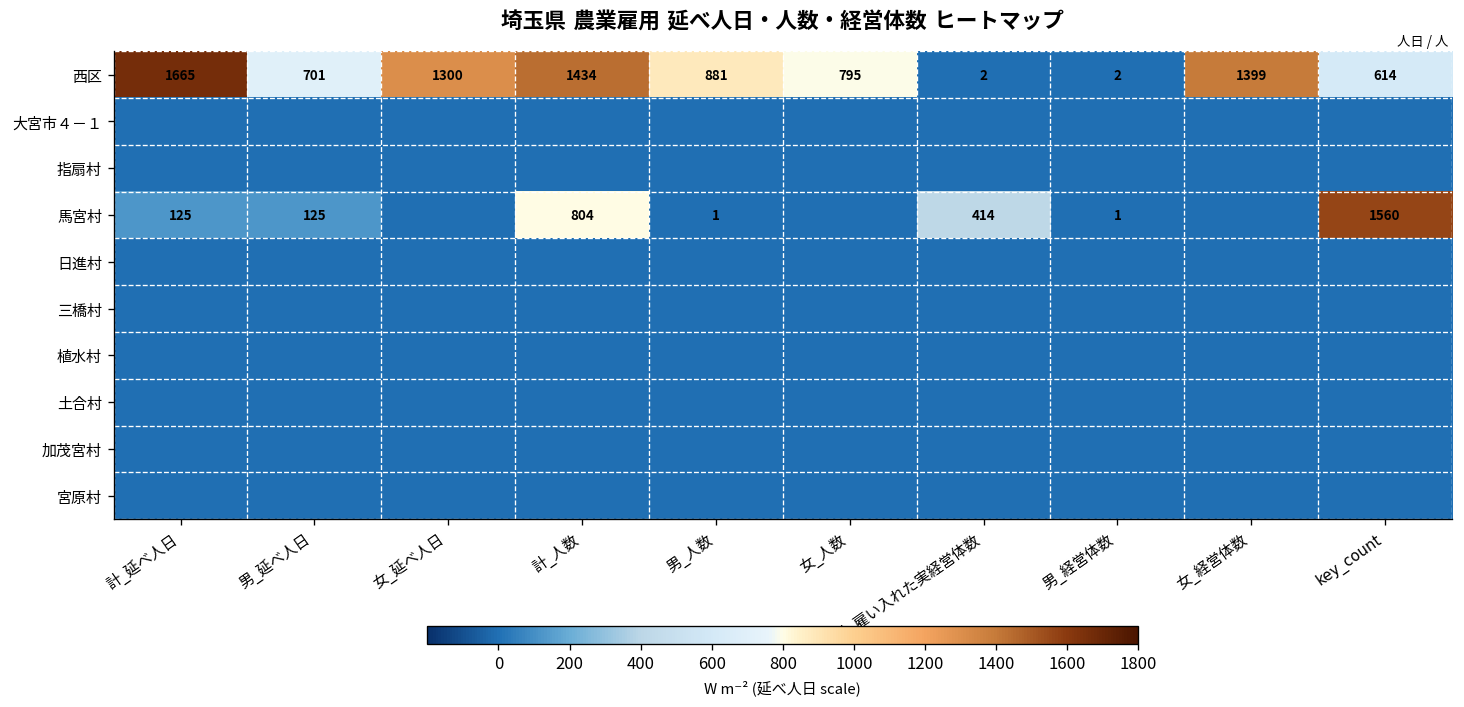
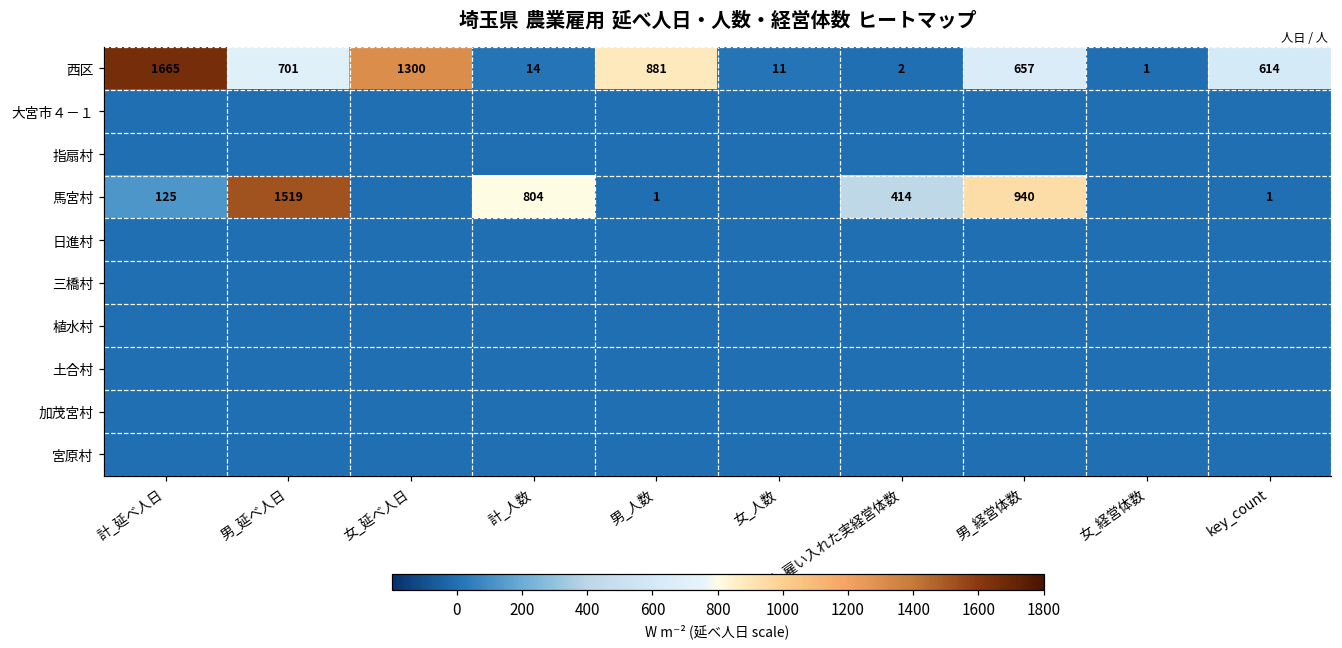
西区, 計_人数: 1434 -> 14
西区, 女_人数: 795 -> 11
西区, 男_経営体数: 2 -> 657
西区, 女_経営体数: 1399 -> 1
馬宮村, 男_延べ人日: 125 -> 1519
馬宮村, 男_経営体数: 1 -> 940
馬宮村, key_count: 1560 -> 1
